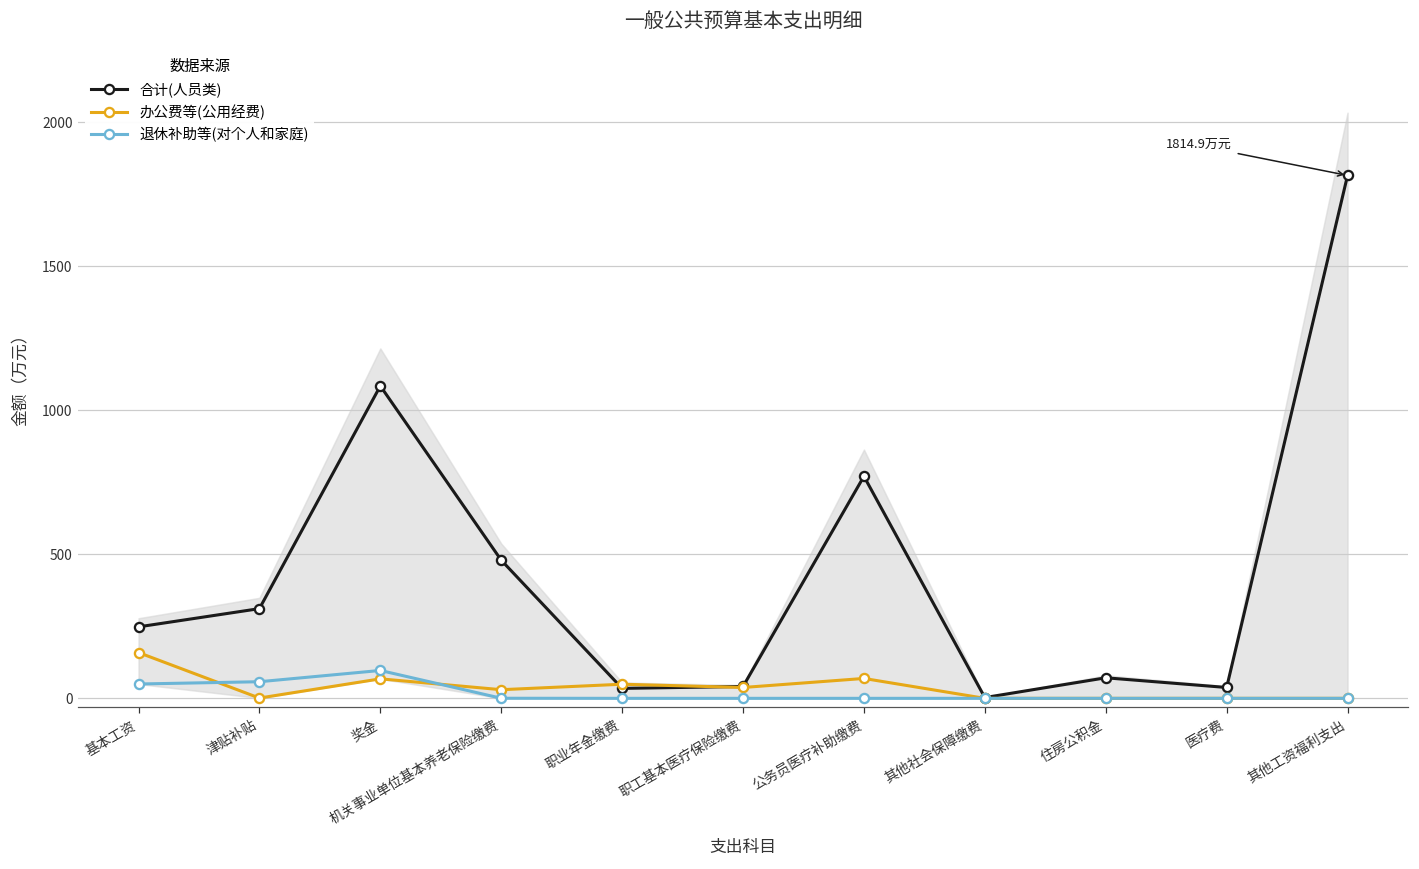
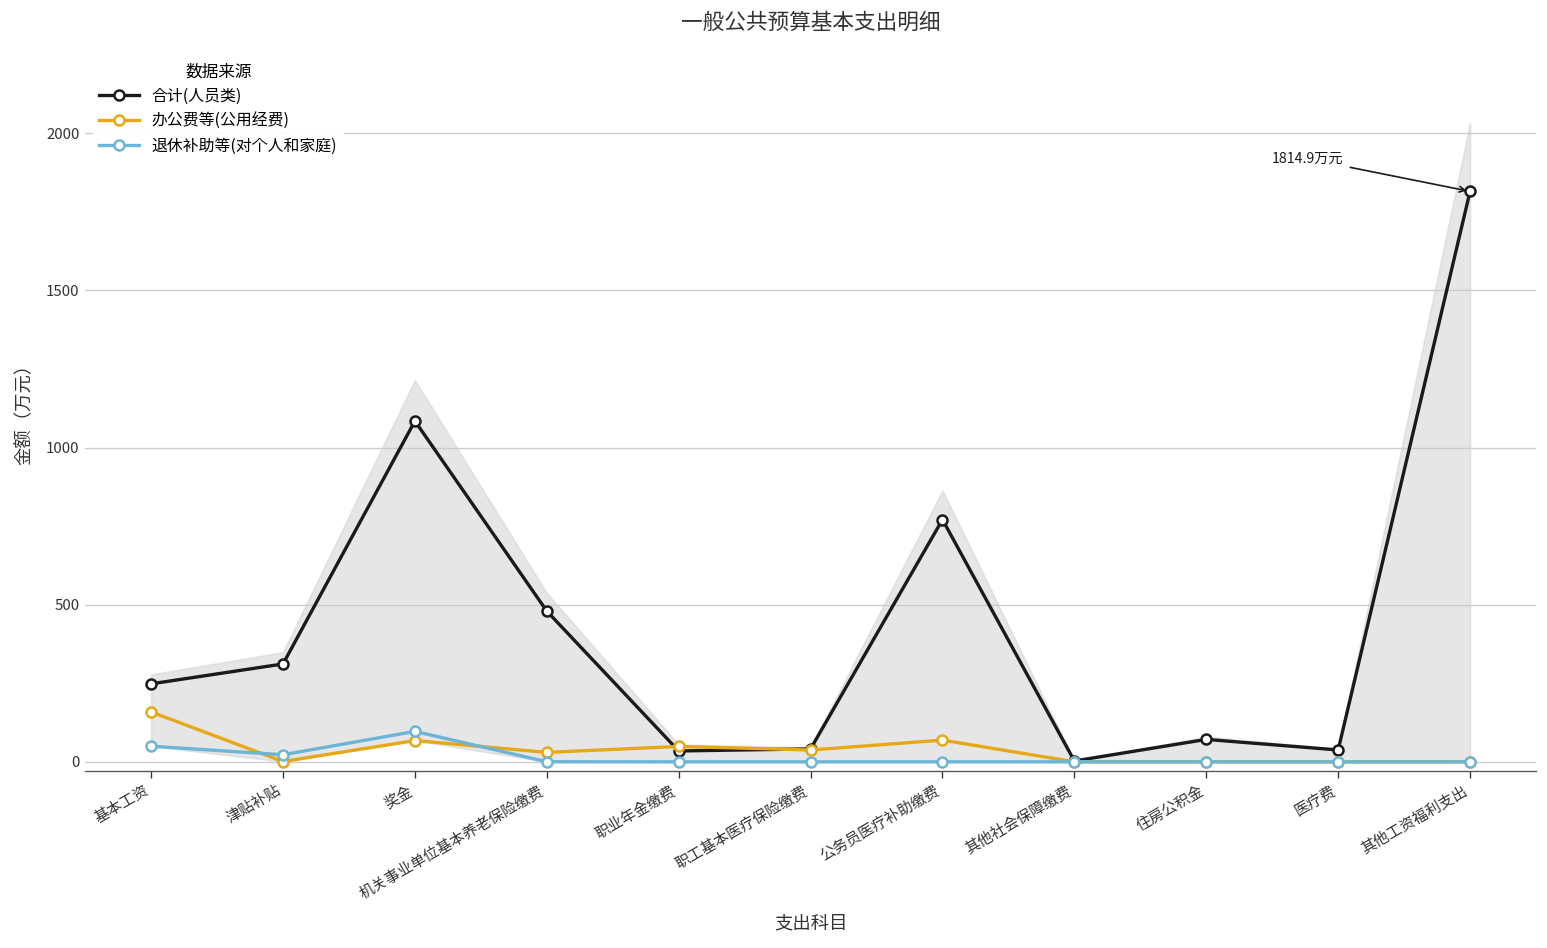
退休补助等(对个人和家庭), 津贴补贴: 60 -> 20
